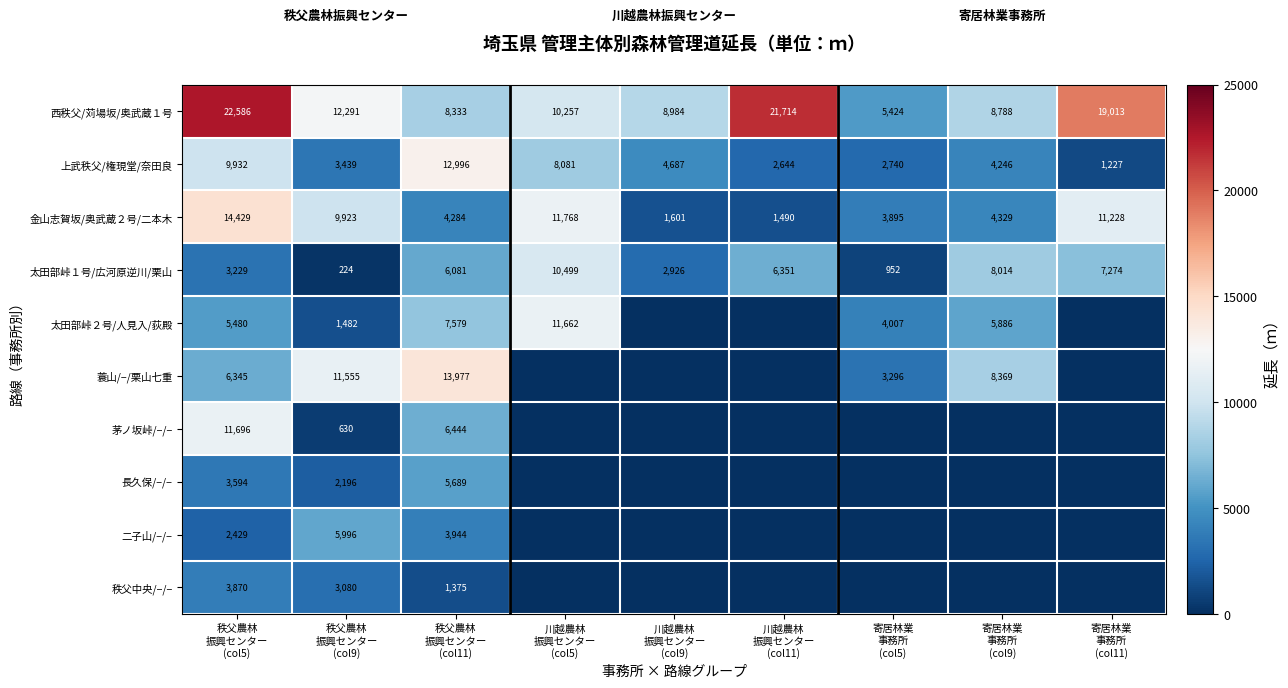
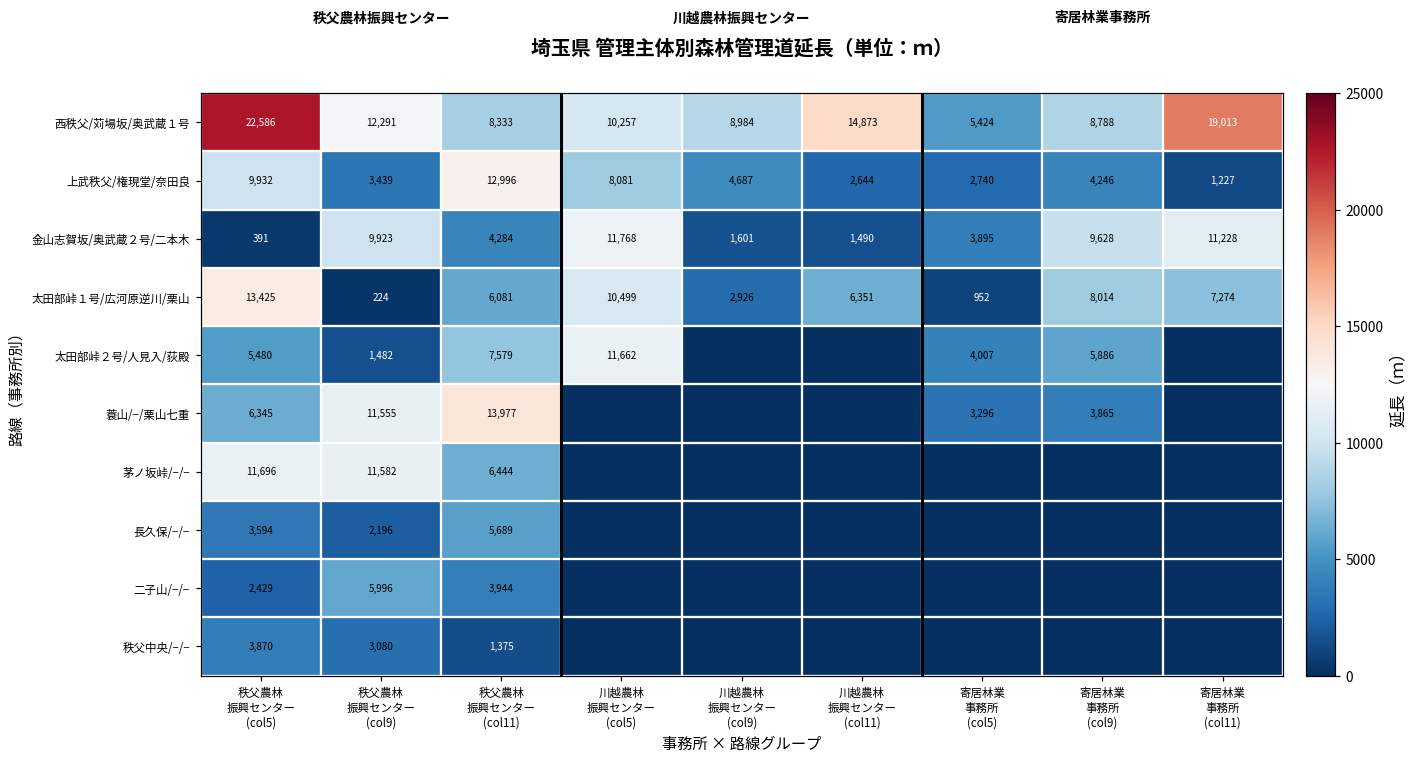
西秩父/苅場坂/奥武蔵１号, 川越農林 振興センター (col11): 21,714 -> 14,873
金山志賀坂/奥武蔵２号/二本木, 秩父農林 振興センター (col5): 14,429 -> 391
金山志賀坂/奥武蔵２号/二本木, 寄居林業 事務所 (col9): 4,329 -> 9,628
太田部峠１号/広河原逆川/栗山, 秩父農林 振興センター (col5): 3,229 -> 13,425
蓑山/−/栗山七重, 寄居林業 事務所 (col9): 8,369 -> 3,865
茅ノ坂峠/−/−, 秩父農林 振興センター (col9): 630 -> 11,582
